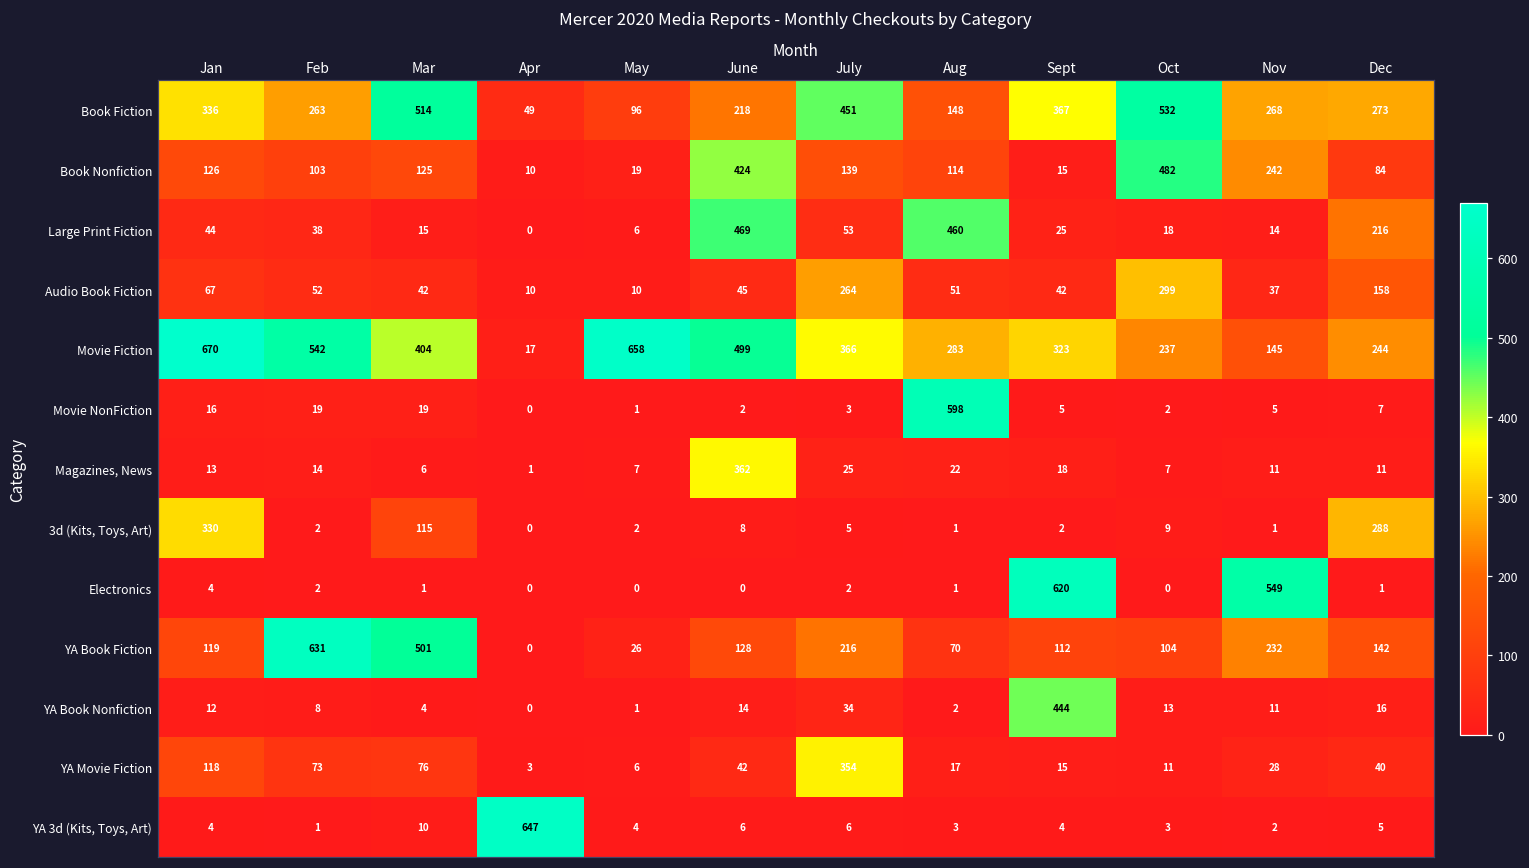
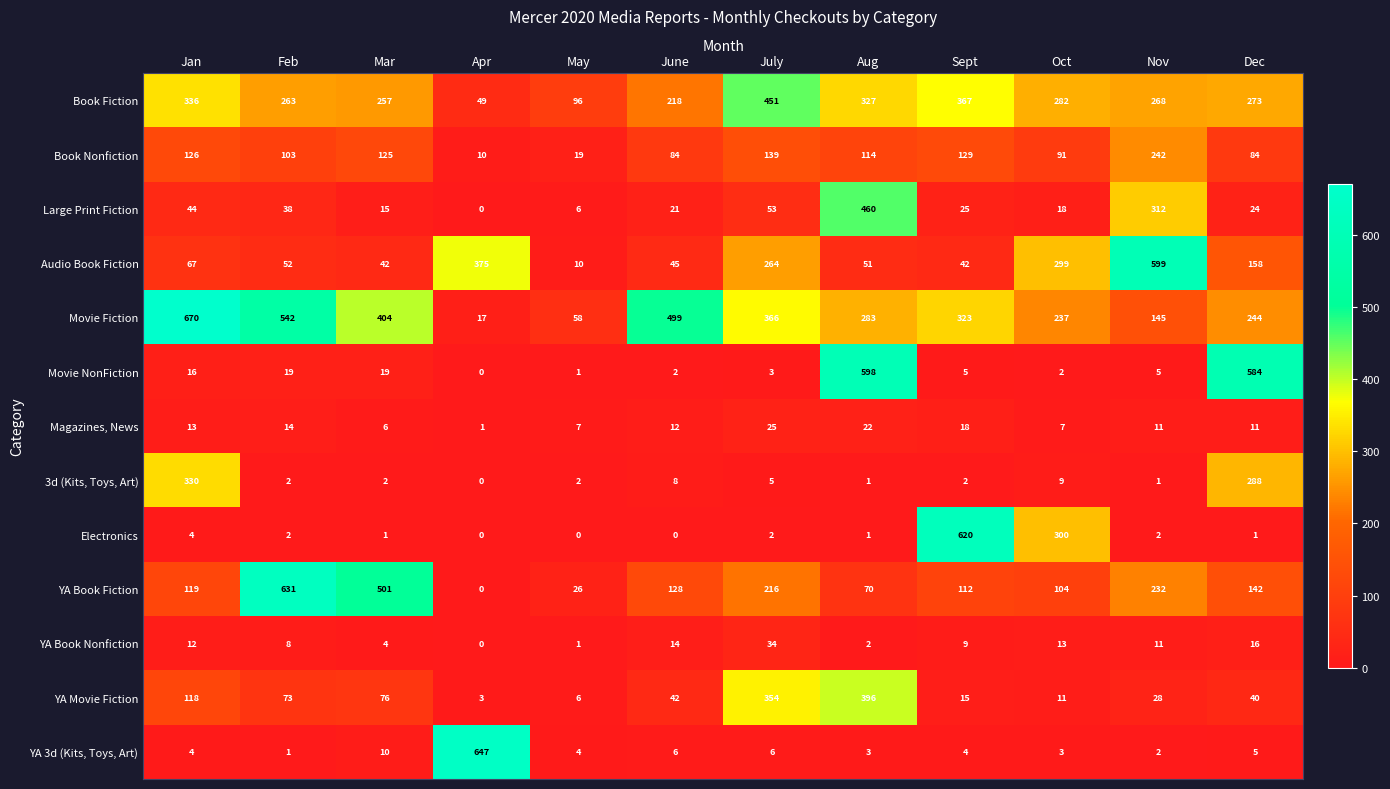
Book Fiction, Mar: 514 -> 257
Book Fiction, Aug: 148 -> 327
Book Fiction, Oct: 532 -> 282
Book Nonfiction, June: 424 -> 84
Book Nonfiction, Sept: 15 -> 129
Book Nonfiction, Oct: 482 -> 91
Large Print Fiction, June: 469 -> 21
Large Print Fiction, Nov: 14 -> 312
Large Print Fiction, Dec: 216 -> 24
Audio Book Fiction, Apr: 10 -> 375
Audio Book Fiction, Nov: 37 -> 599
Movie Fiction, May: 658 -> 58
Movie NonFiction, Dec: 7 -> 584
Magazines, News, June: 362 -> 12
3d (Kits, Toys, Art), Mar: 115 -> 2
Electronics, Oct: 0 -> 300
Electronics, Nov: 549 -> 2
YA Book Nonfiction, Sept: 444 -> 9
YA Movie Fiction, Aug: 17 -> 396
